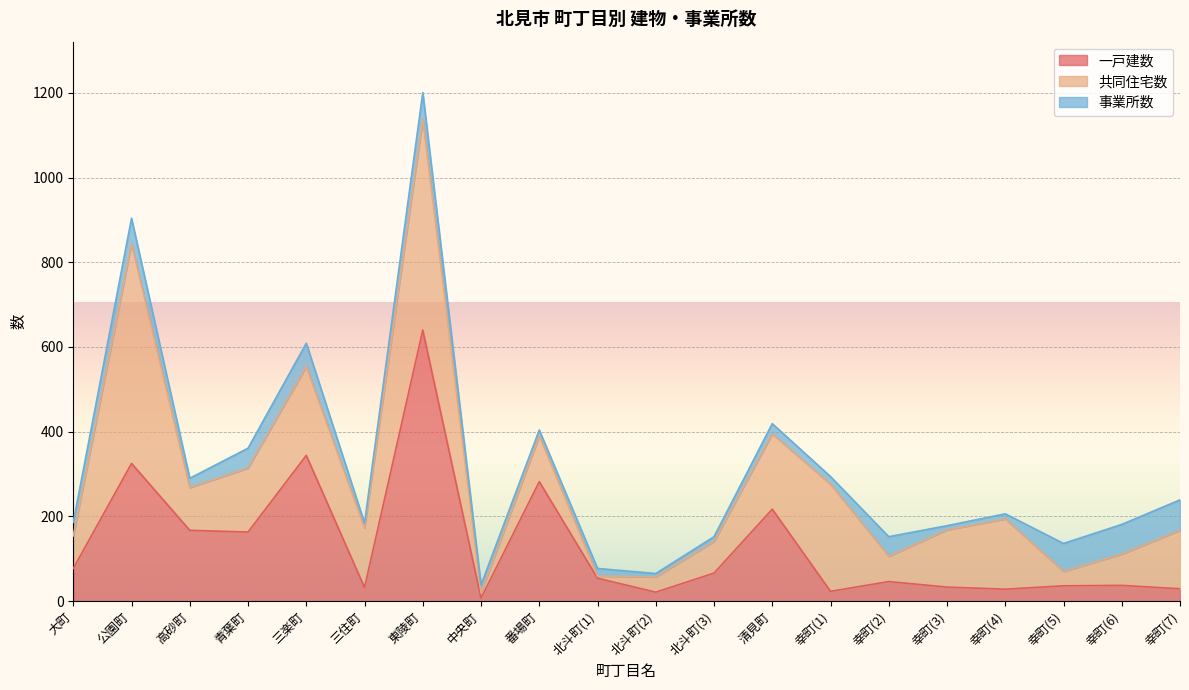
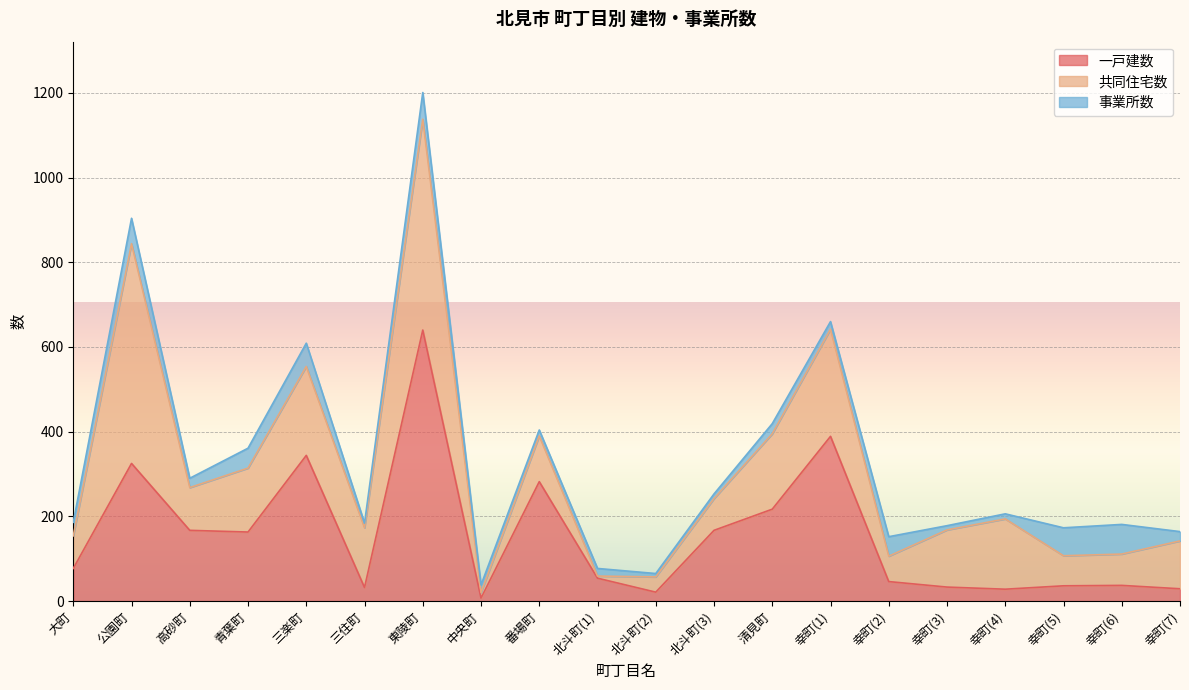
一戸建数, 北斗町(3): 70 -> 170
一戸建数, 幸町(1): 20 -> 390
共同住宅数, 幸町(5): 30 -> 70
共同住宅数, 幸町(7): 140 -> 110
事業所数, 幸町(7): 70 -> 20
